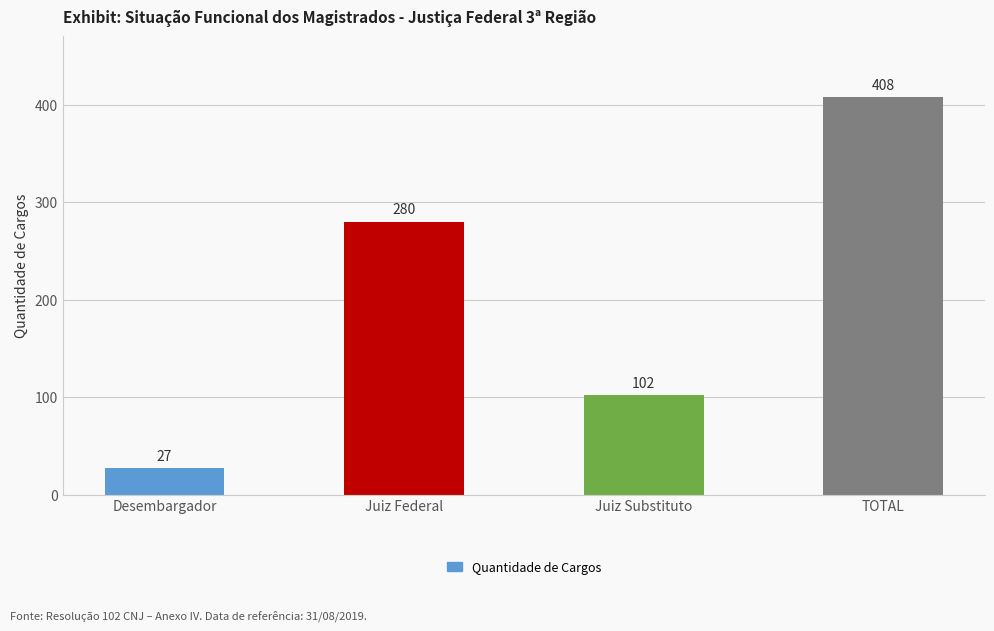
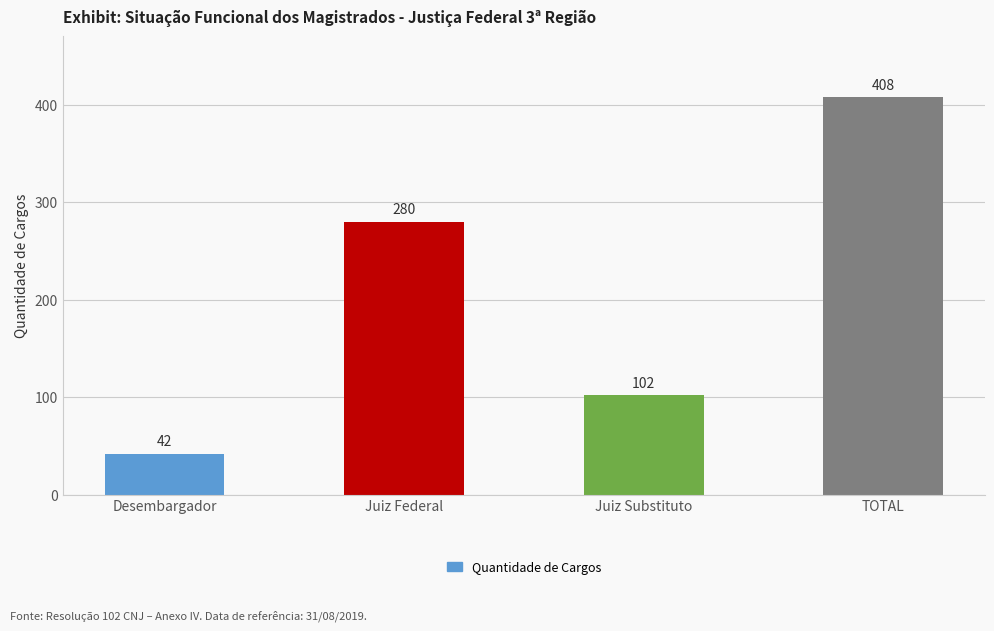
Desembargador: 27 -> 42
